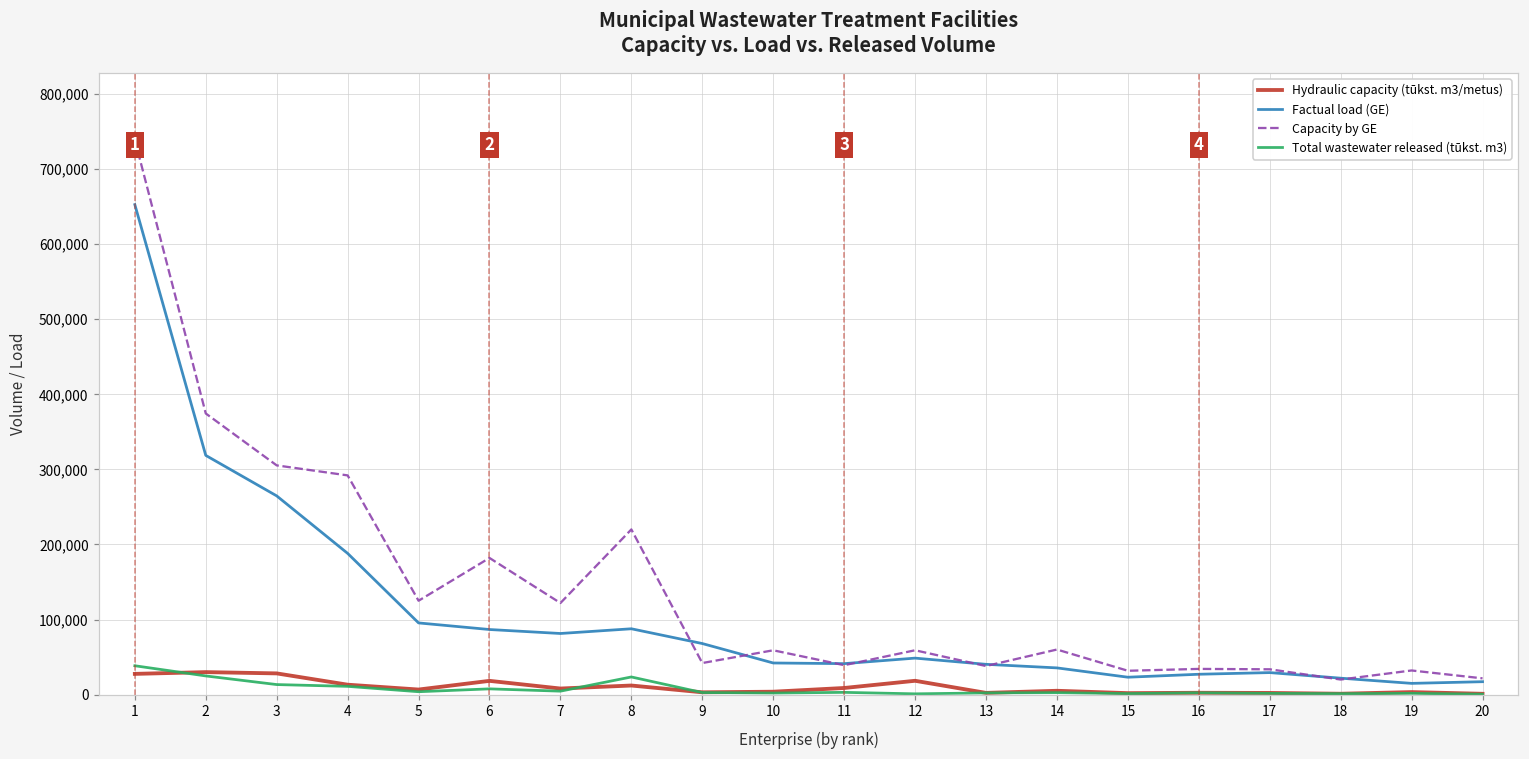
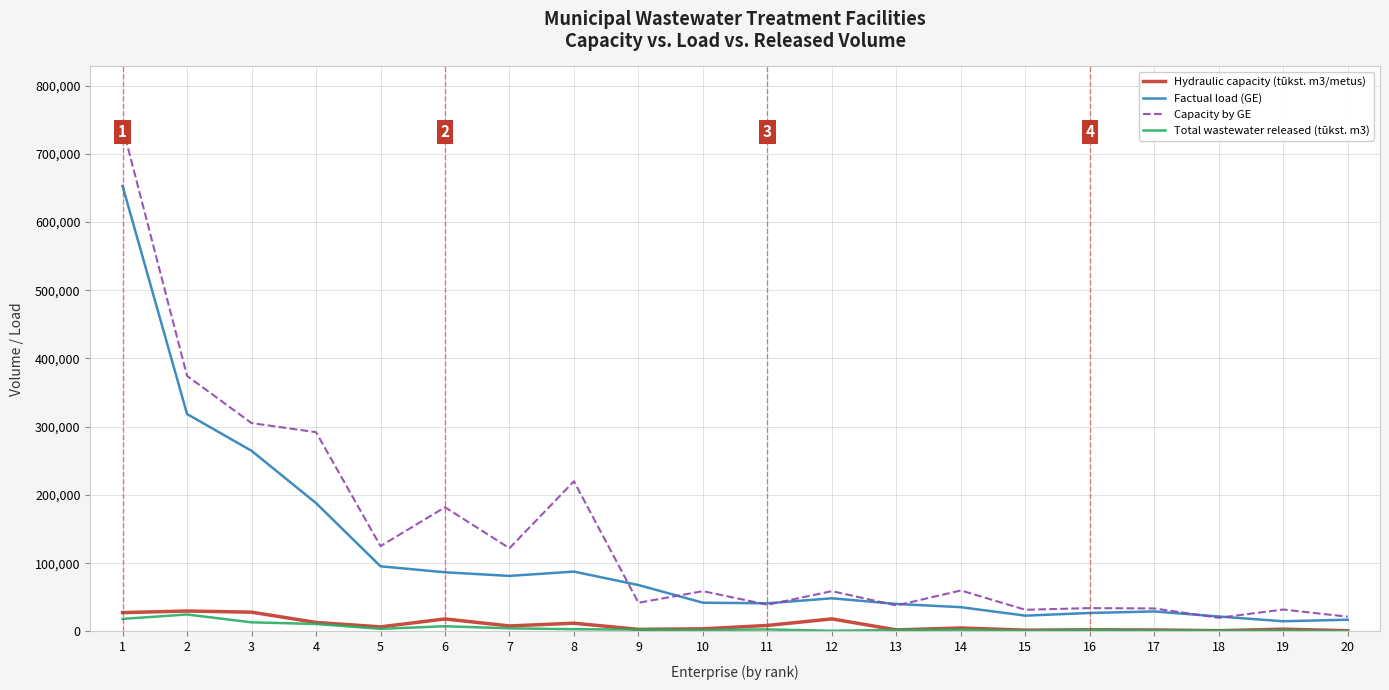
Total wastewater released (tūkst. m3), 1: 40,000 -> 20,000
Total wastewater released (tūkst. m3), 8: 20,000 -> 0
